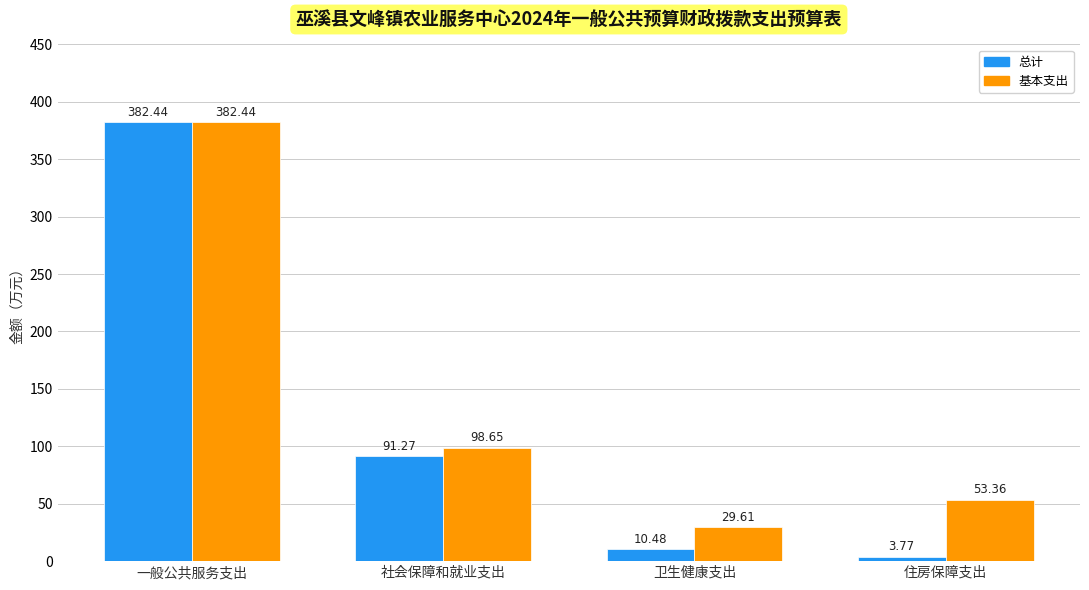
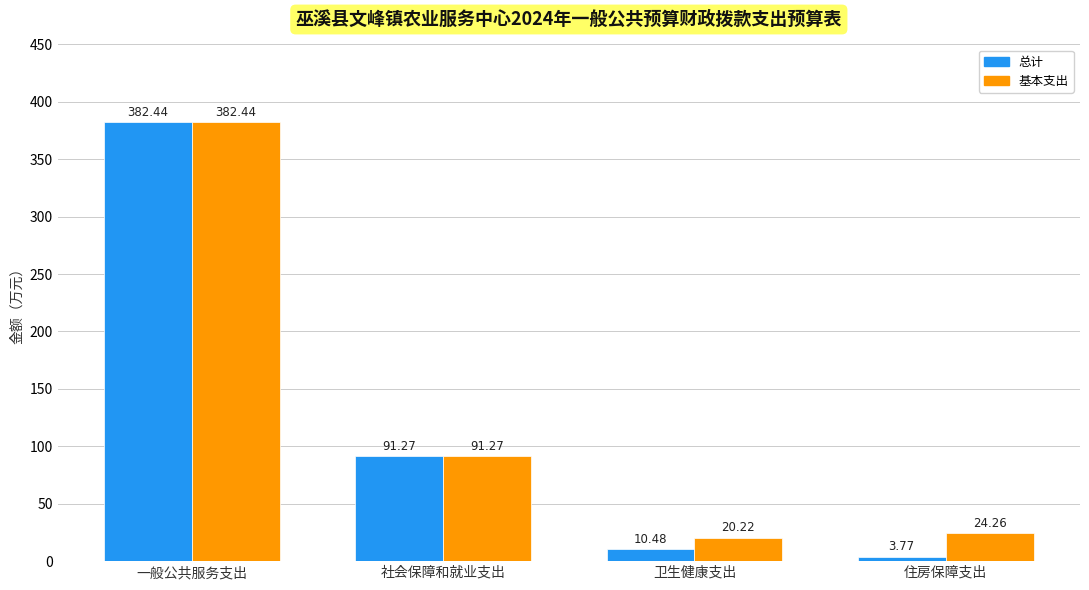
基本支出, 社会保障和就业支出: 98.65 -> 91.27
基本支出, 卫生健康支出: 29.61 -> 20.22
基本支出, 住房保障支出: 53.36 -> 24.26
